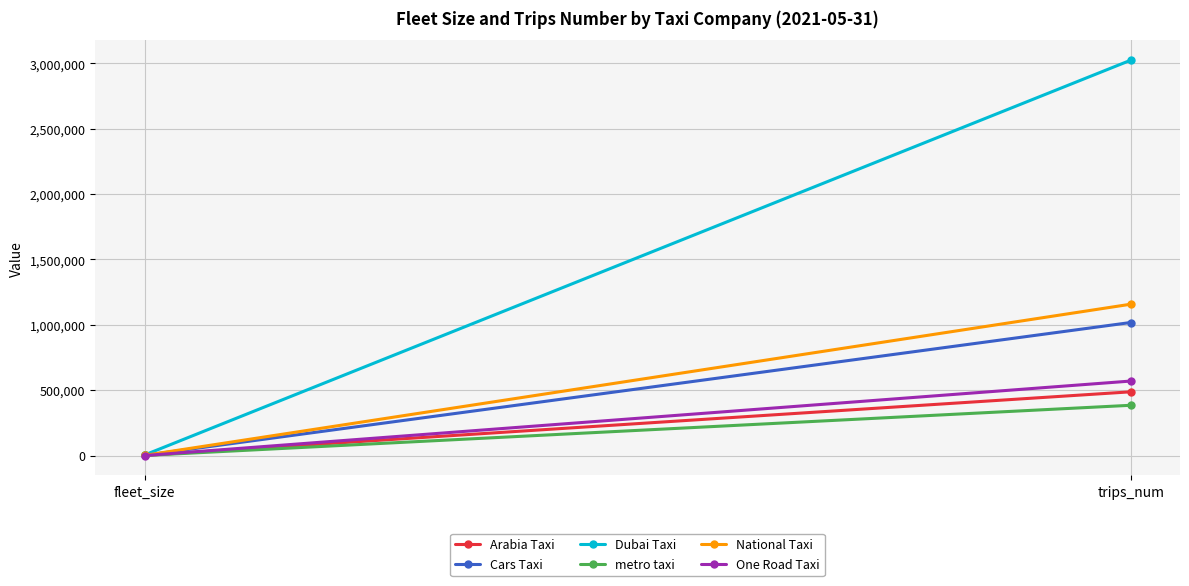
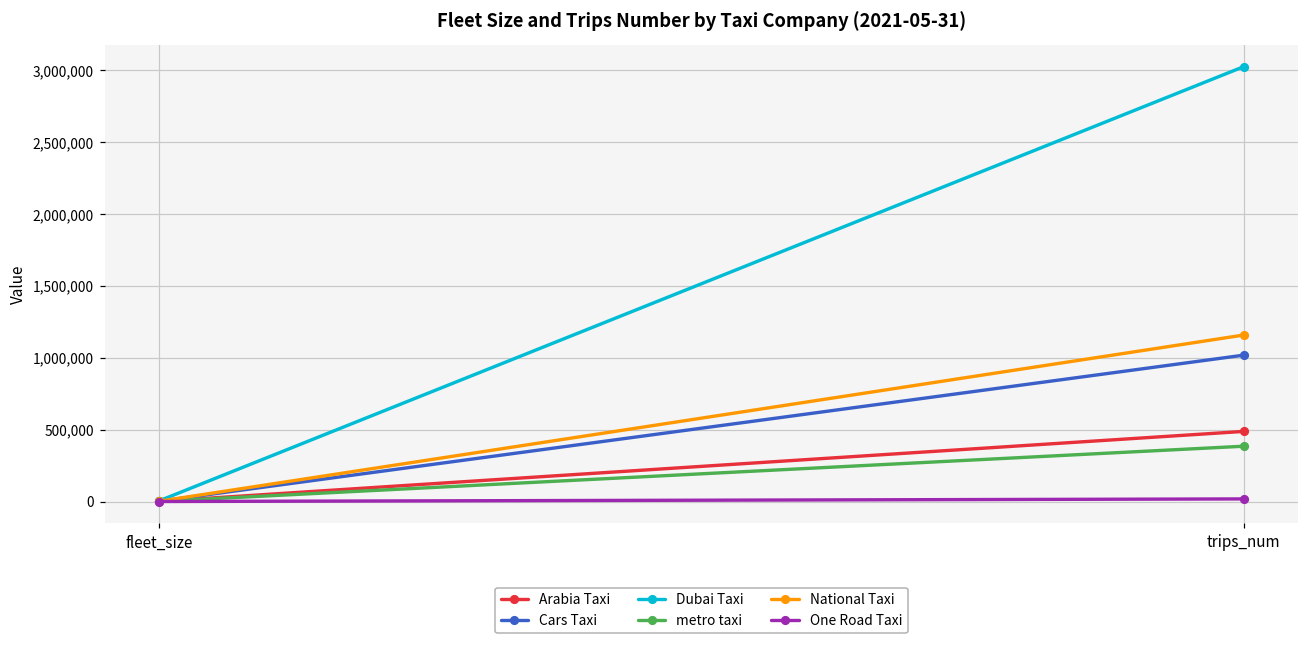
One Road Taxi, trips_num: 570,000 -> 20,000
